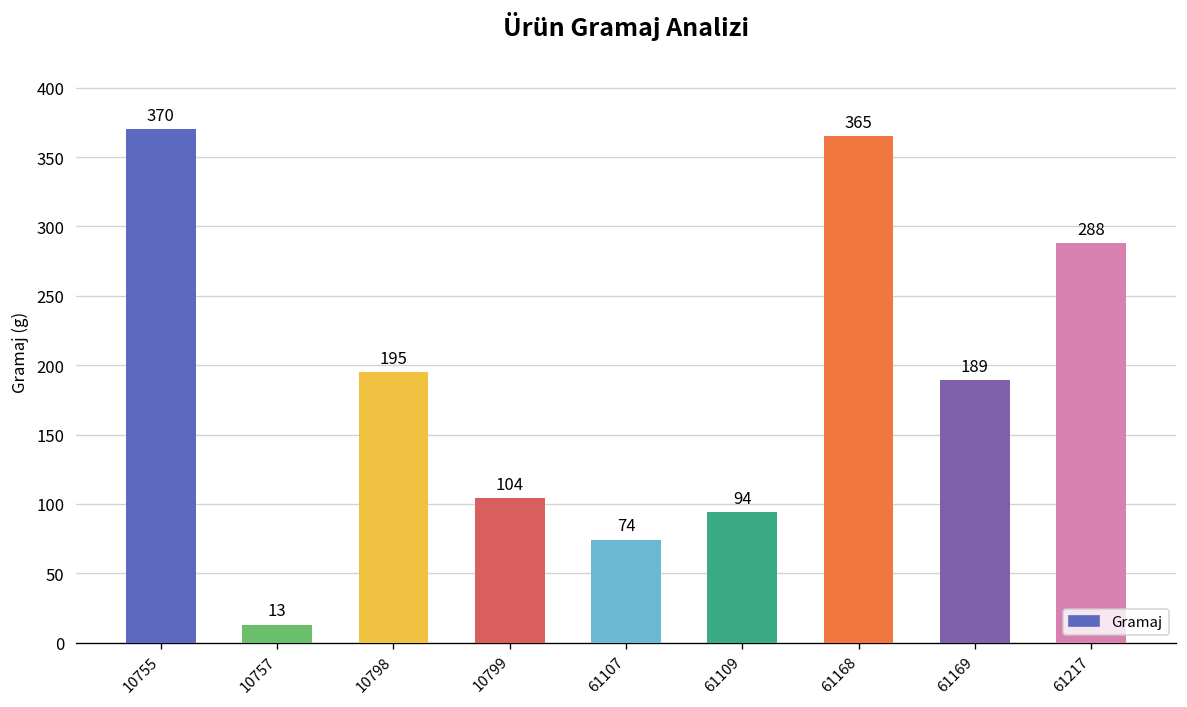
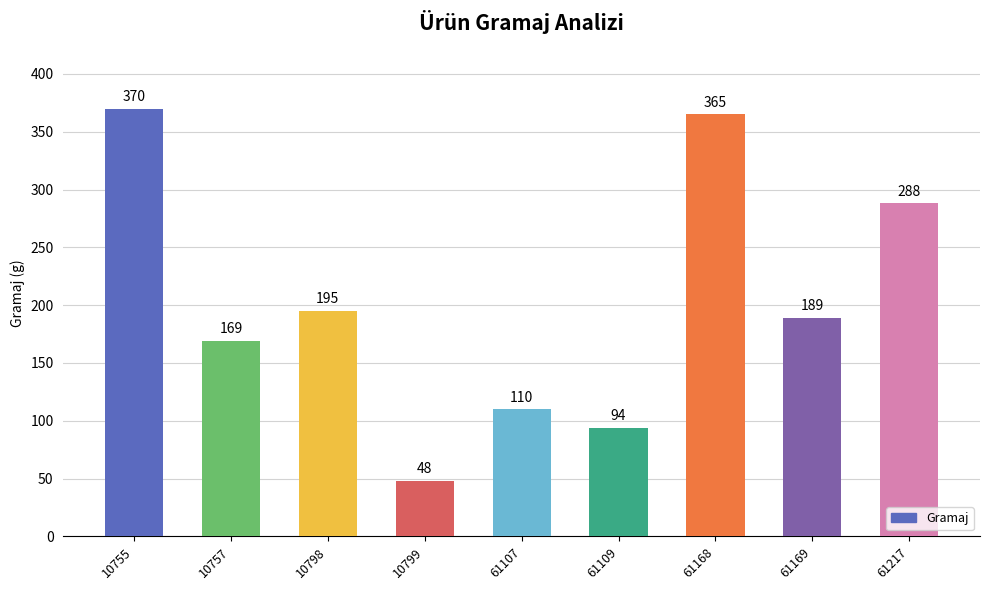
10757: 13 -> 169
10799: 104 -> 48
61107: 74 -> 110
